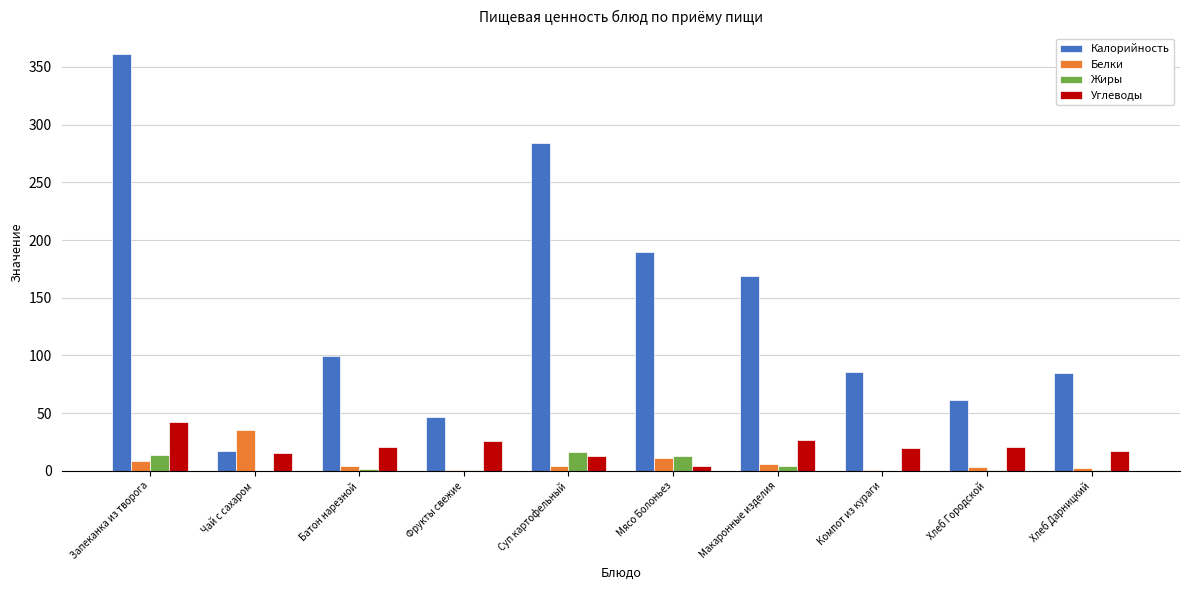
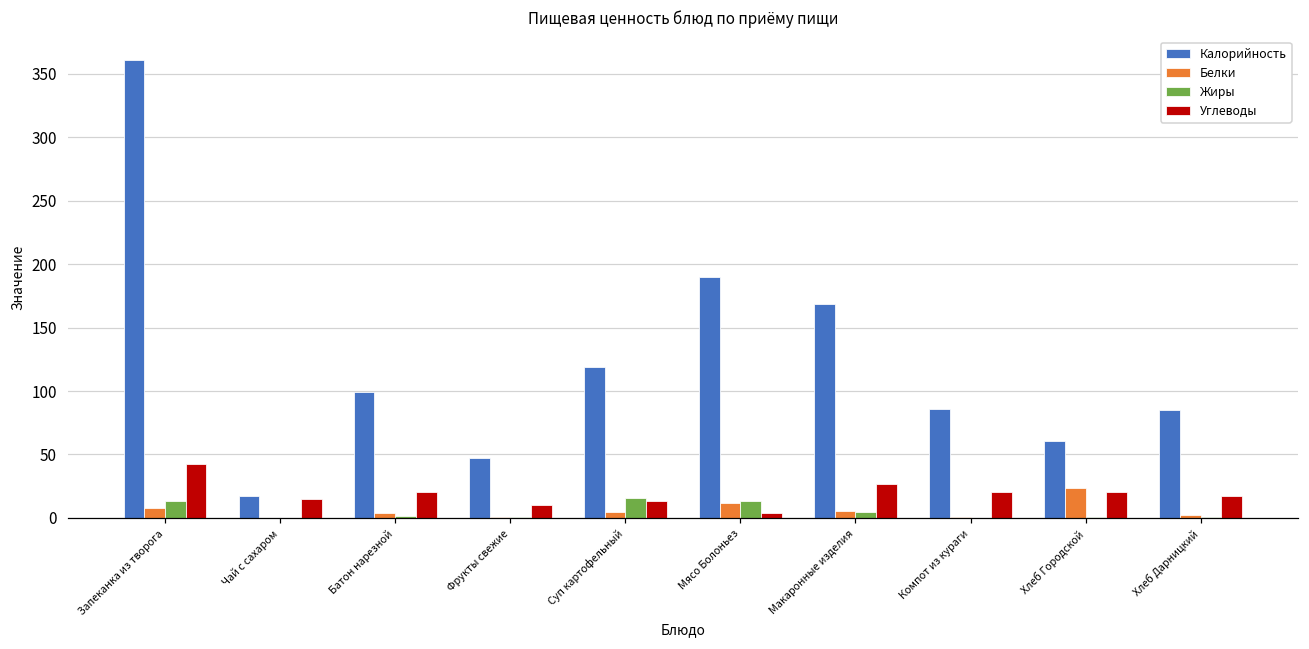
Белки, Чай с сахаром: 35 -> 0
Углеводы, Фрукты свежие: 26 -> 10
Калорийность, Суп картофельный: 284 -> 119
Белки, Хлеб Городской: 3 -> 24
